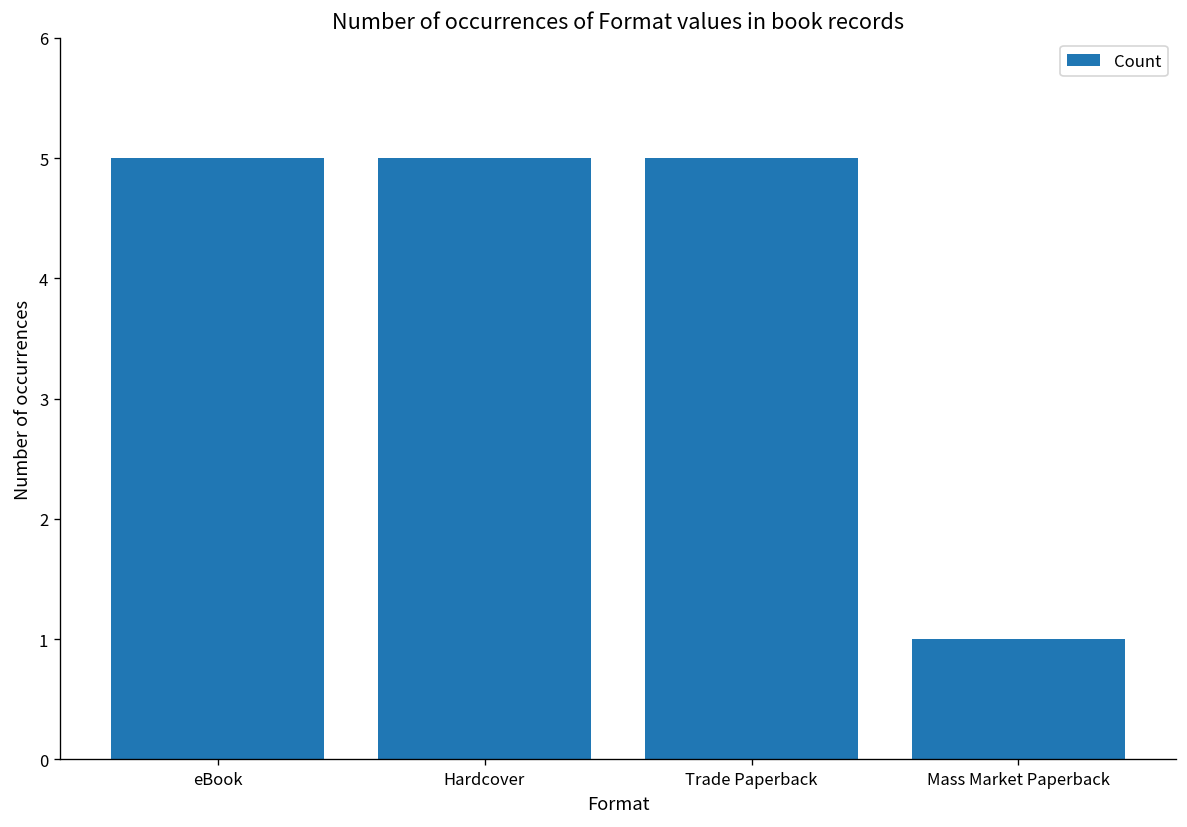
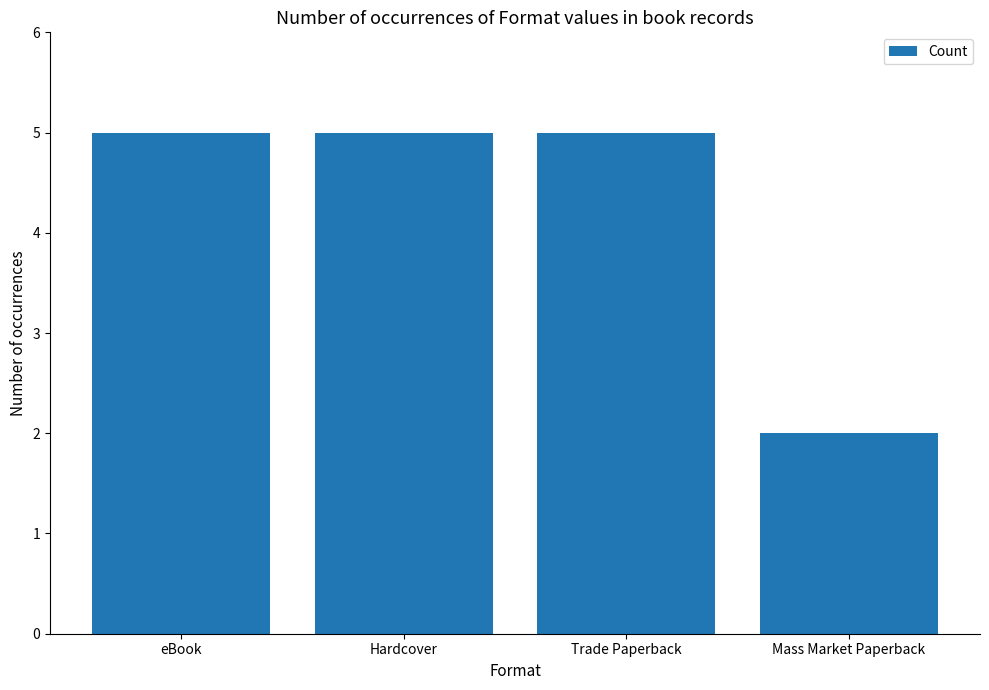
Mass Market Paperback: 1 -> 2
